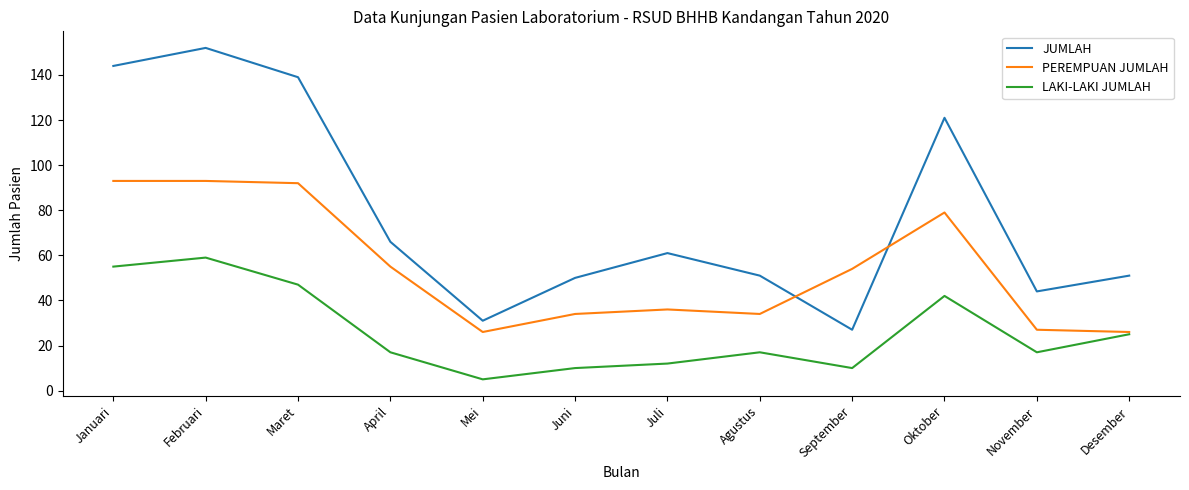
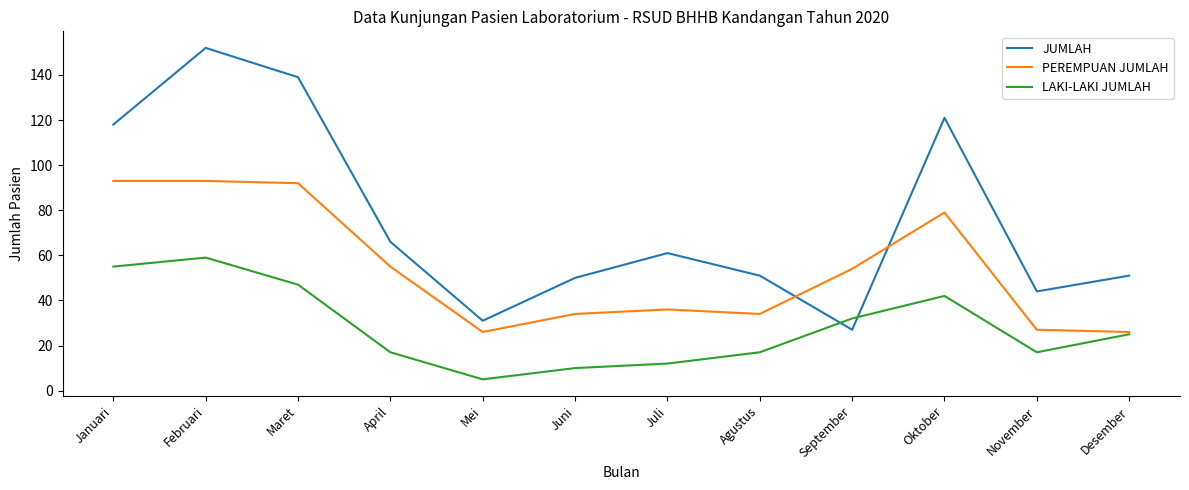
JUMLAH, Januari: 144 -> 118
LAKI-LAKI JUMLAH, September: 10 -> 32
